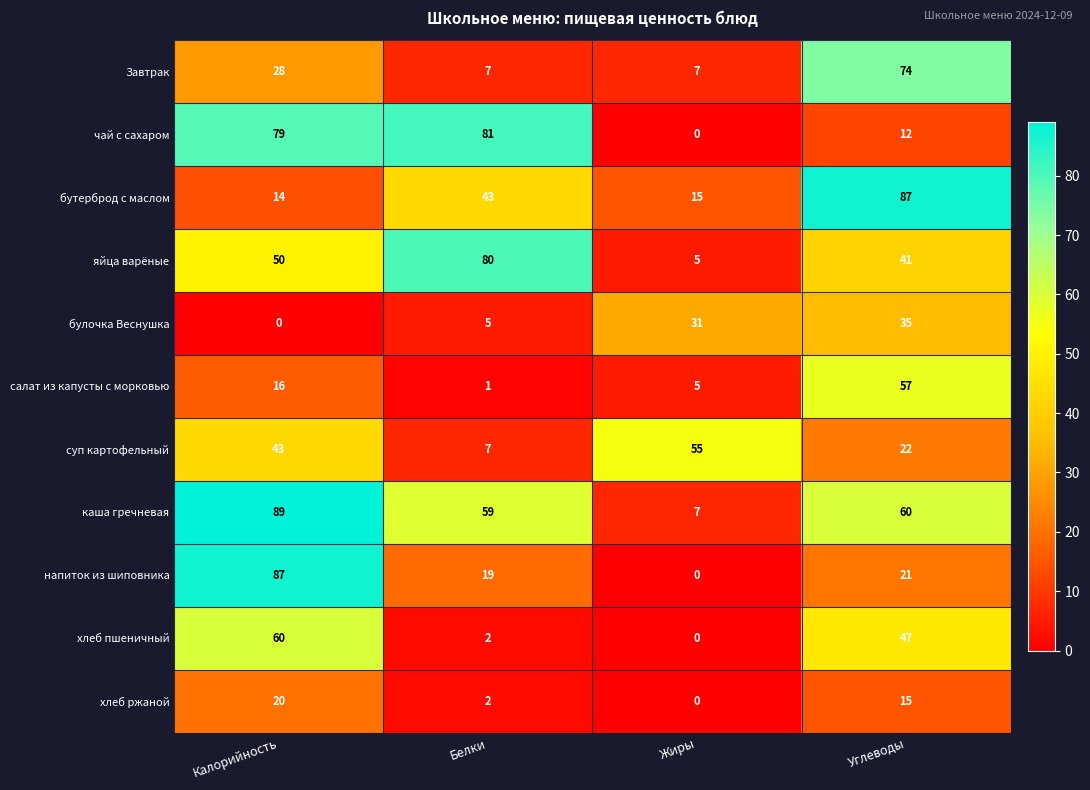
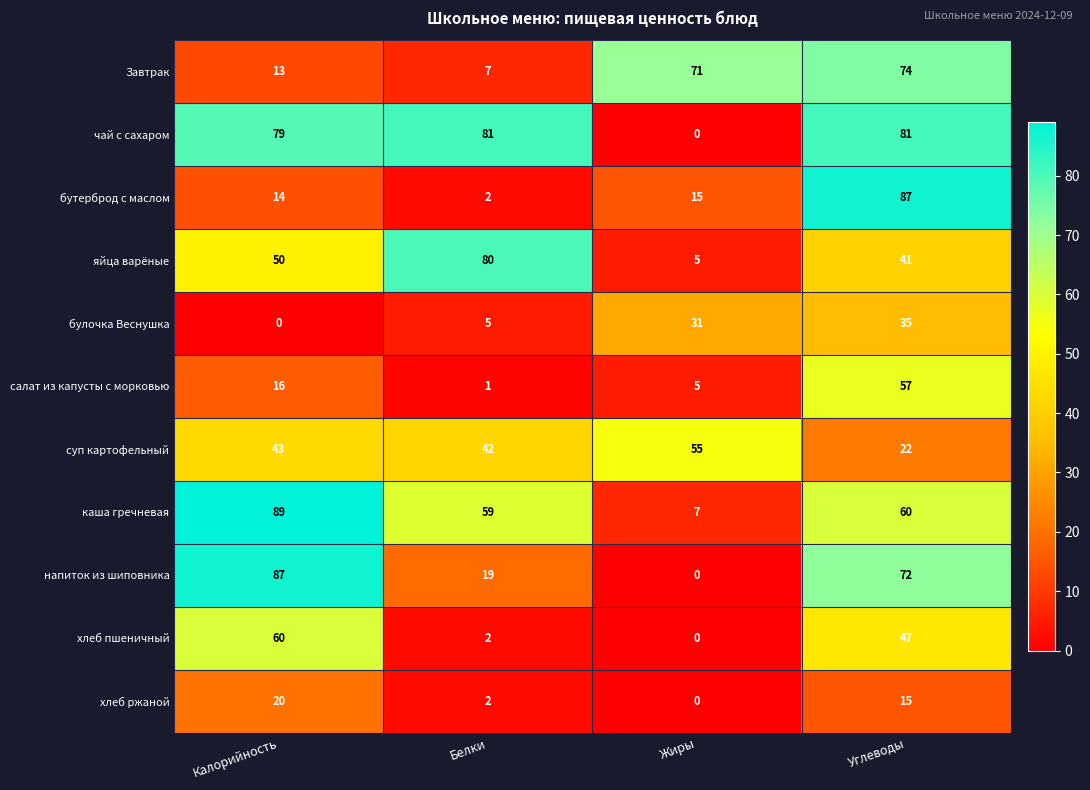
Завтрак, Калорийность: 28 -> 13
Завтрак, Жиры: 7 -> 71
чай с сахаром, Углеводы: 12 -> 81
бутерброд с маслом, Белки: 43 -> 2
суп картофельный, Белки: 7 -> 42
напиток из шиповника, Углеводы: 21 -> 72
